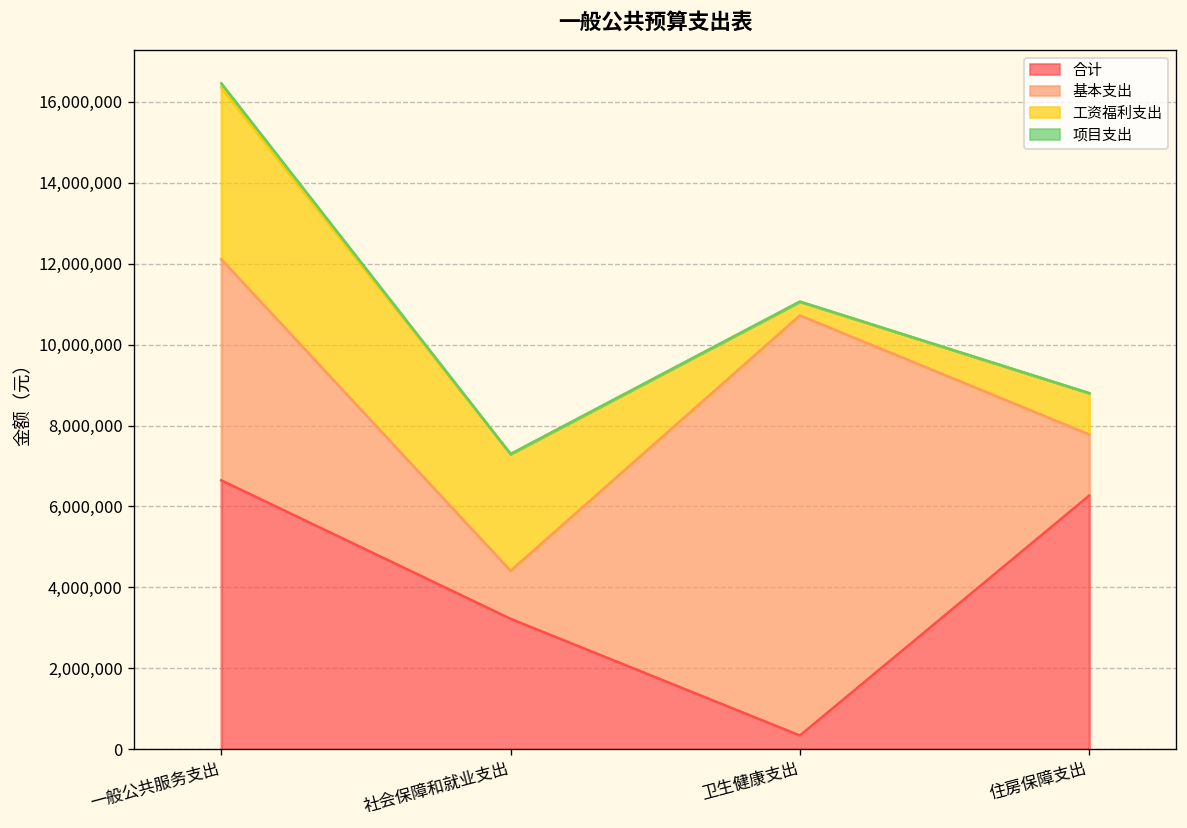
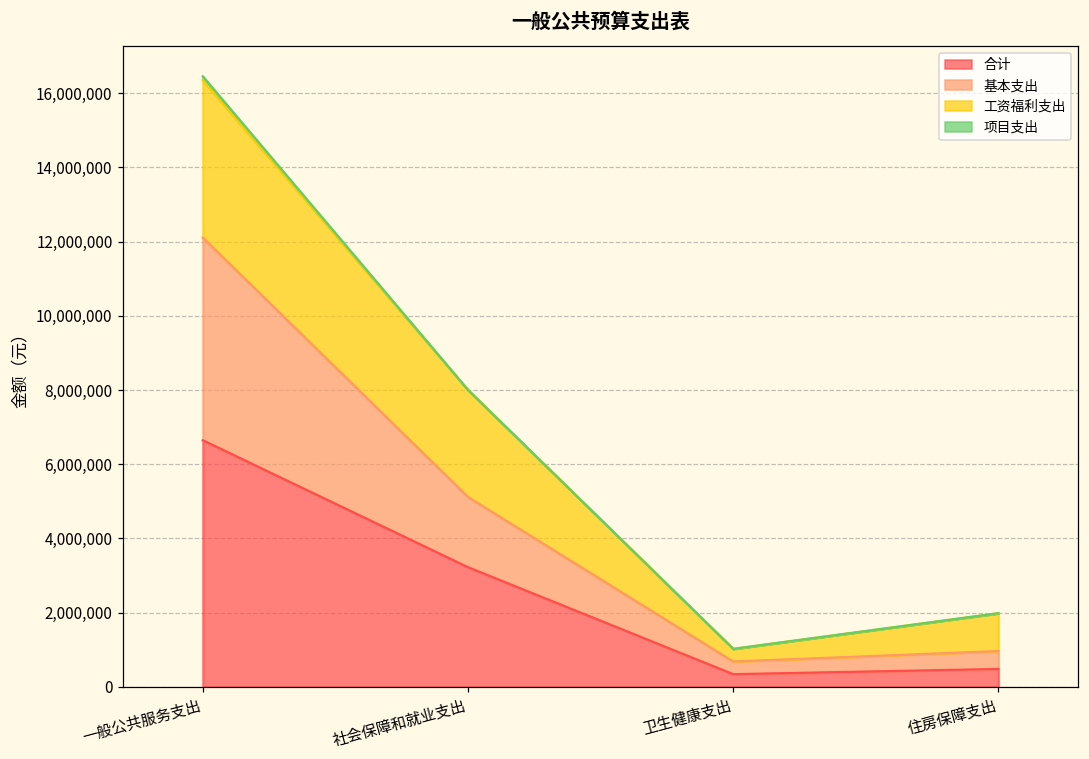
基本支出, 社会保障和就业支出: 1,200,000 -> 1,900,000
基本支出, 卫生健康支出: 10,400,000 -> 300,000
合计, 住房保障支出: 6,300,000 -> 500,000
基本支出, 住房保障支出: 1,500,000 -> 500,000
